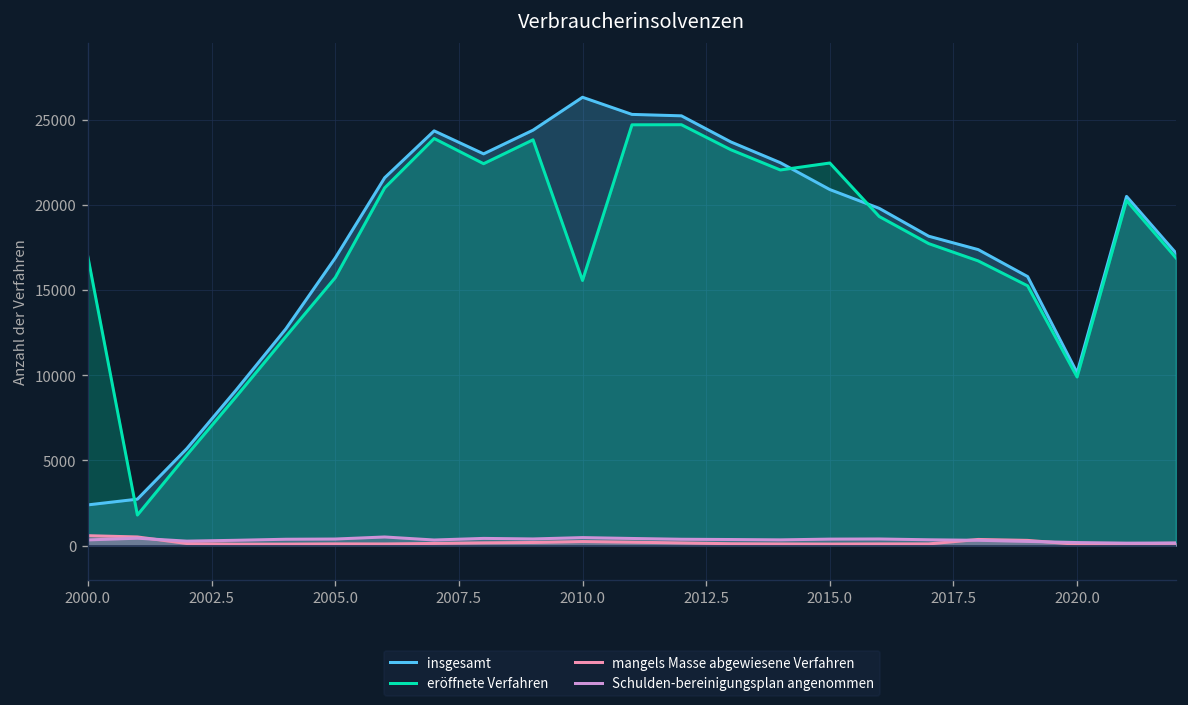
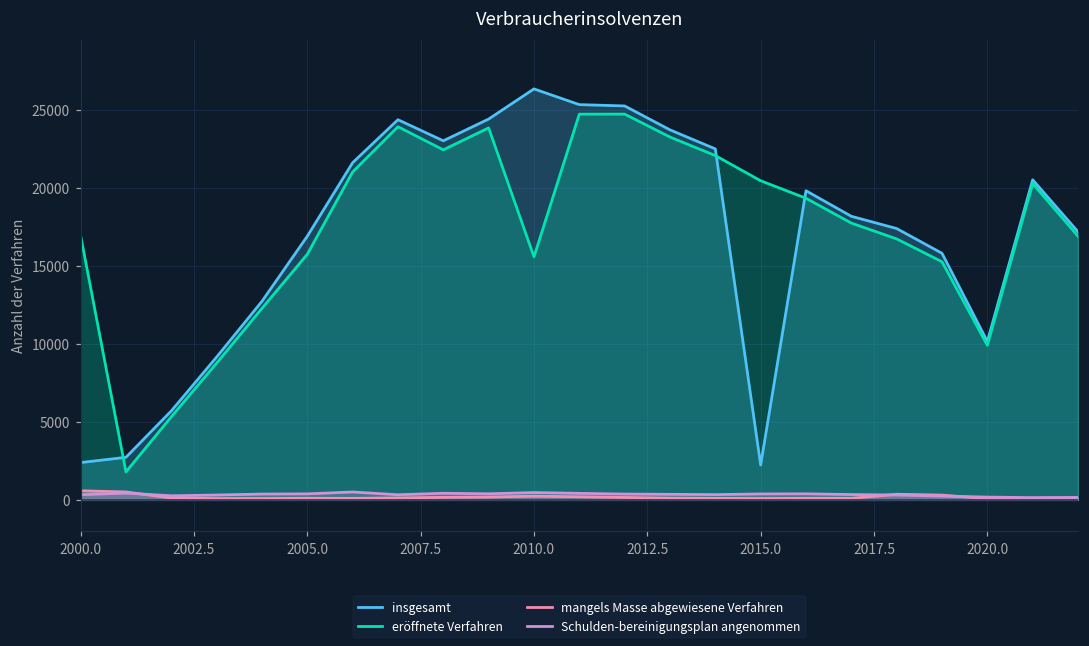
insgesamt, 2015.0: 20900 -> 2200
eröffnete Verfahren, 2015.0: 22500 -> 20400
